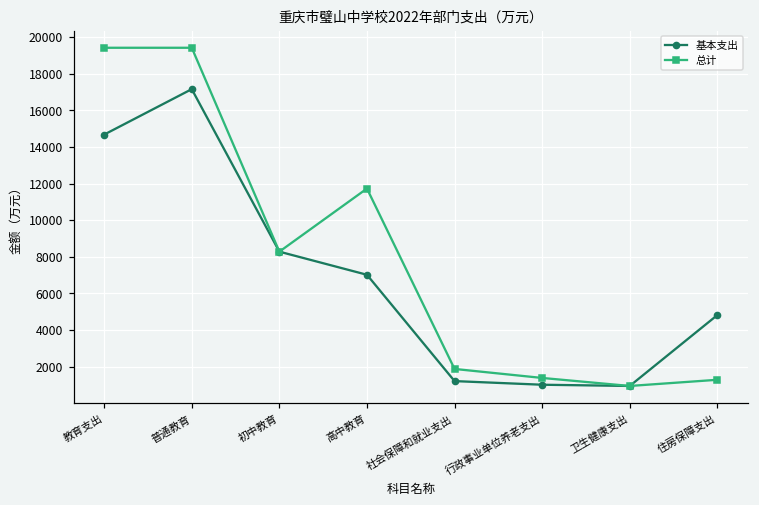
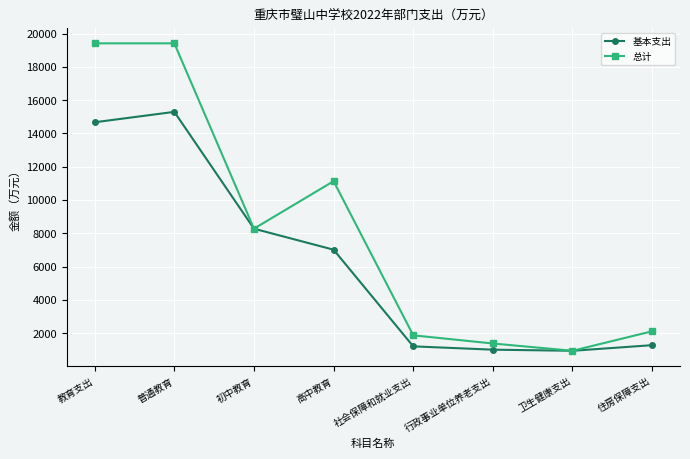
基本支出, 普通教育: 17200 -> 15300
总计, 高中教育: 11700 -> 11100
基本支出, 住房保障支出: 4800 -> 1300
总计, 住房保障支出: 1300 -> 2100
